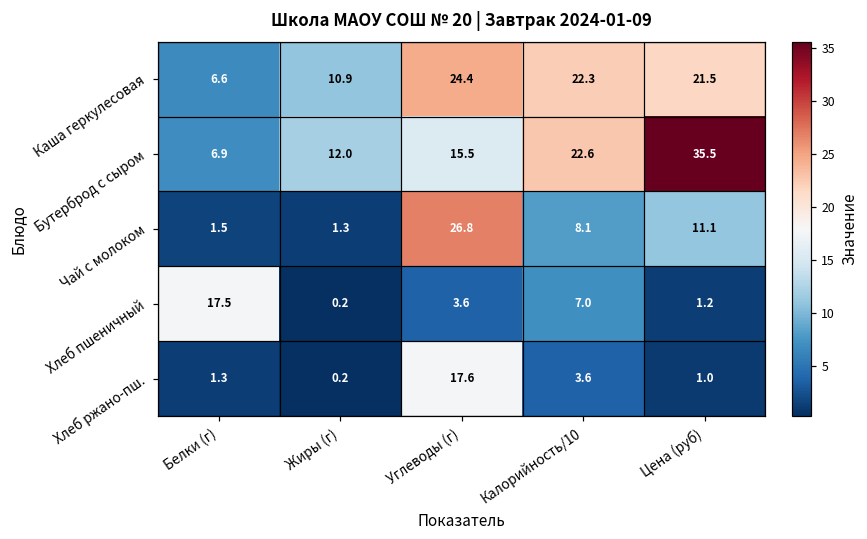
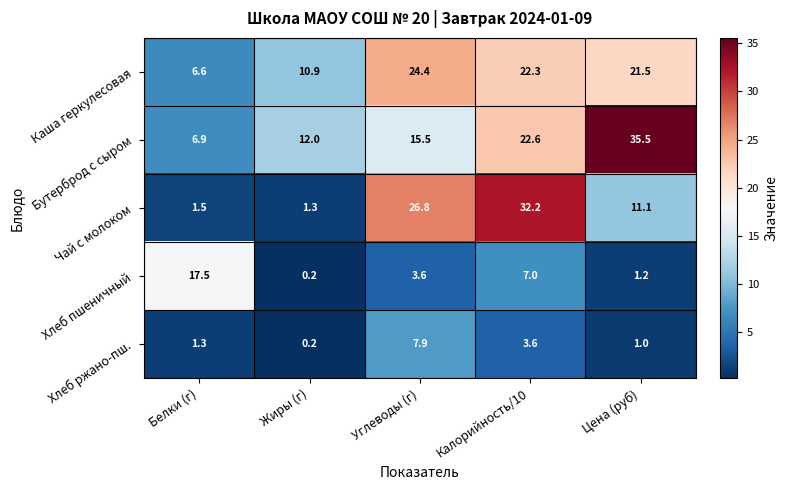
Чай с молоком, Калорийность/10: 8.1 -> 32.2
Хлеб ржано-пш., Углеводы (г): 17.6 -> 7.9
